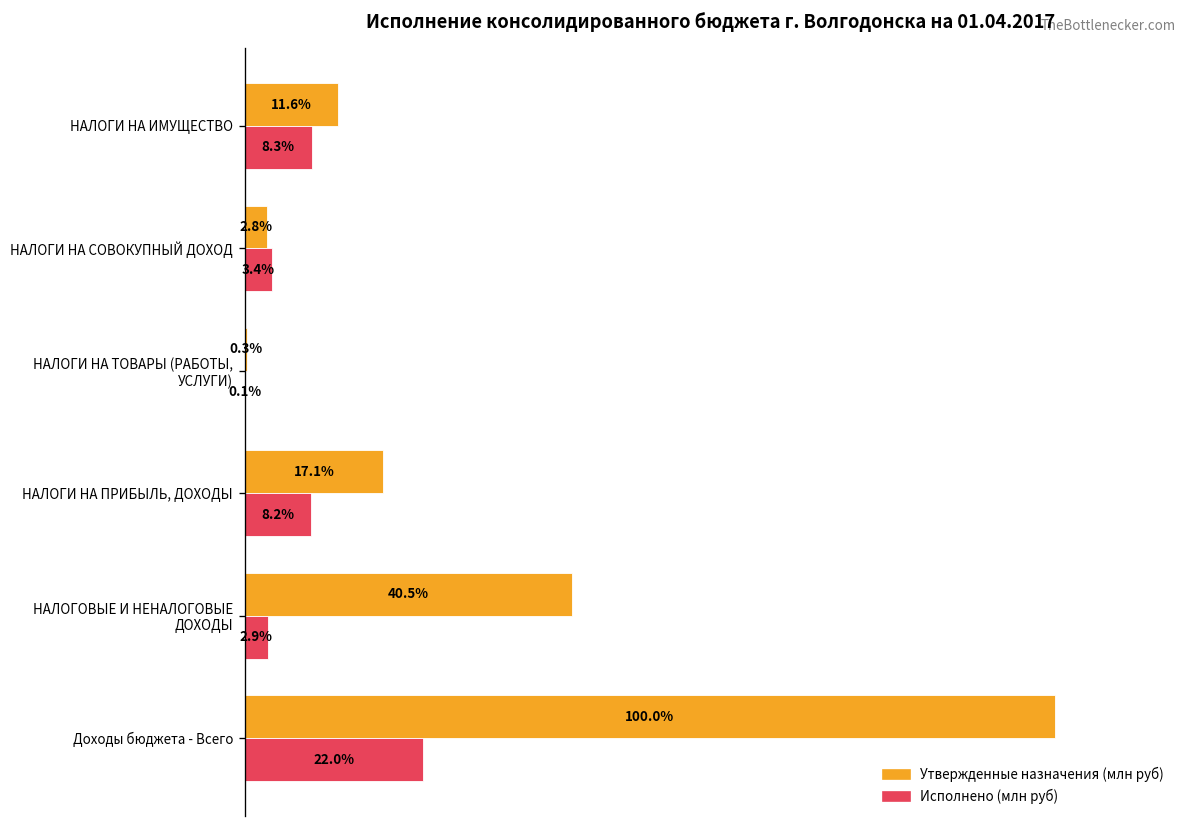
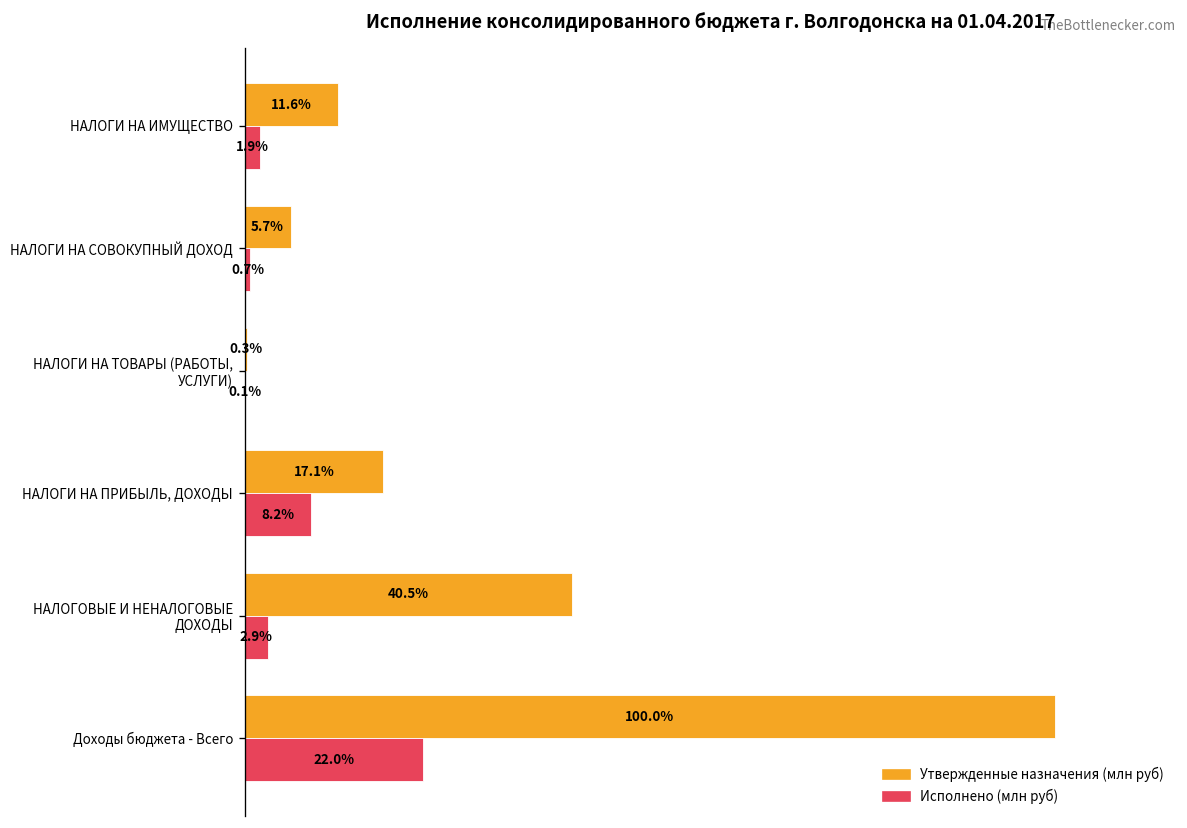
Исполнено (млн руб), НАЛОГИ НА ИМУЩЕСТВО: 8.3% -> 1.9%
Утвержденные назначения (млн руб), НАЛОГИ НА СОВОКУПНЫЙ ДОХОД: 2.8% -> 5.7%
Исполнено (млн руб), НАЛОГИ НА СОВОКУПНЫЙ ДОХОД: 3.4% -> 0.7%
